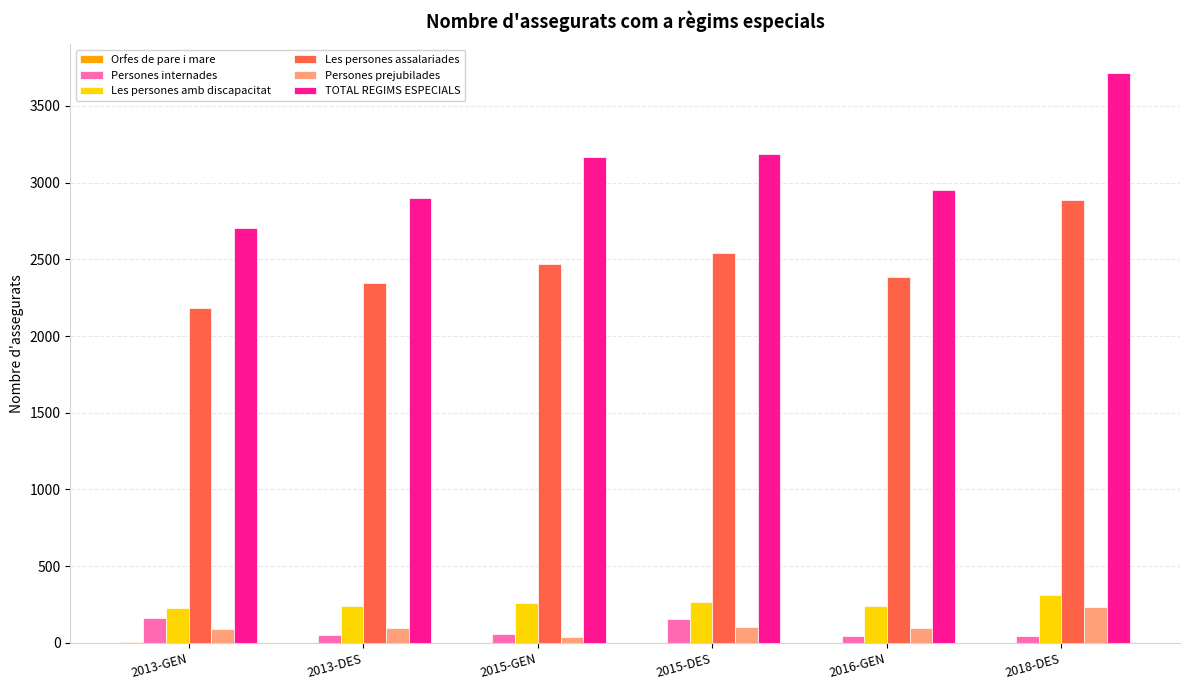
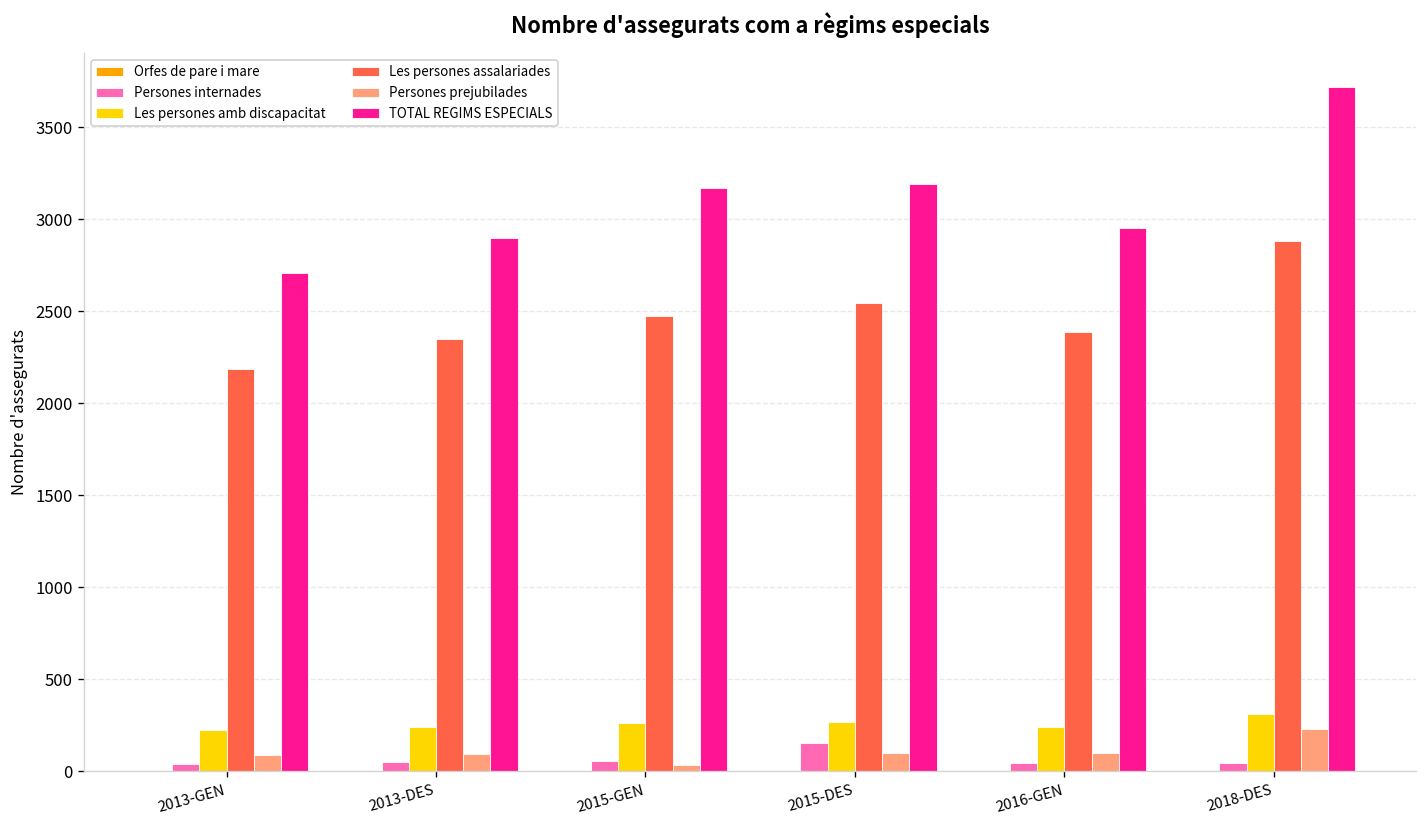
Persones internades, 2013-GEN: 160 -> 40
